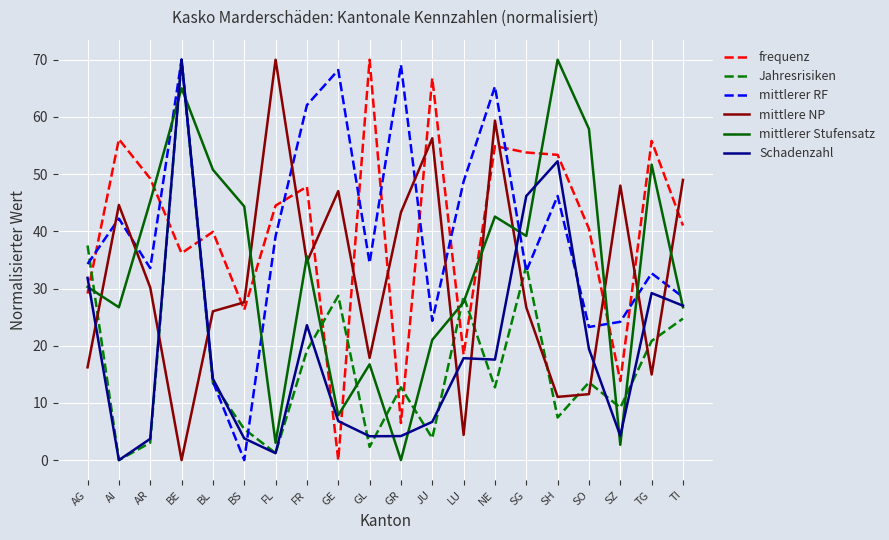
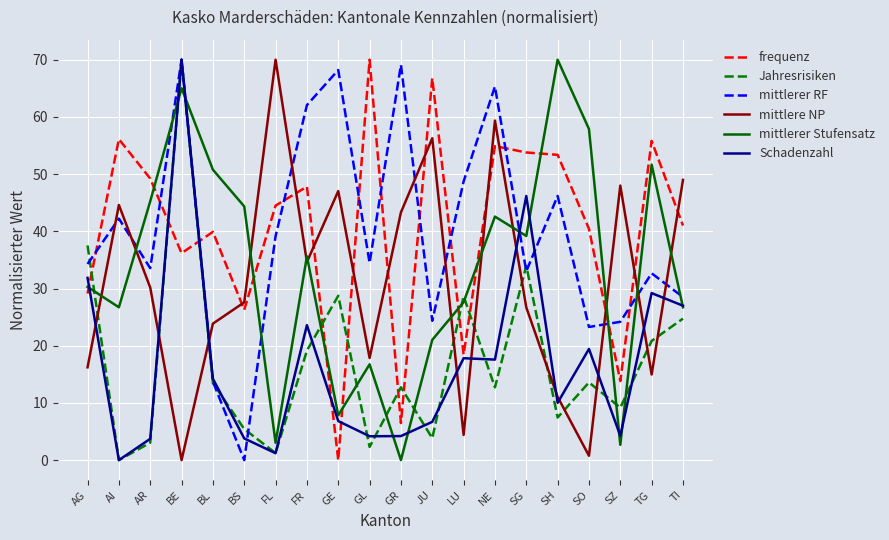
mittlere NP, BL: 26 -> 24
Schadenzahl, SH: 52 -> 10
mittlere NP, SO: 12 -> 1
